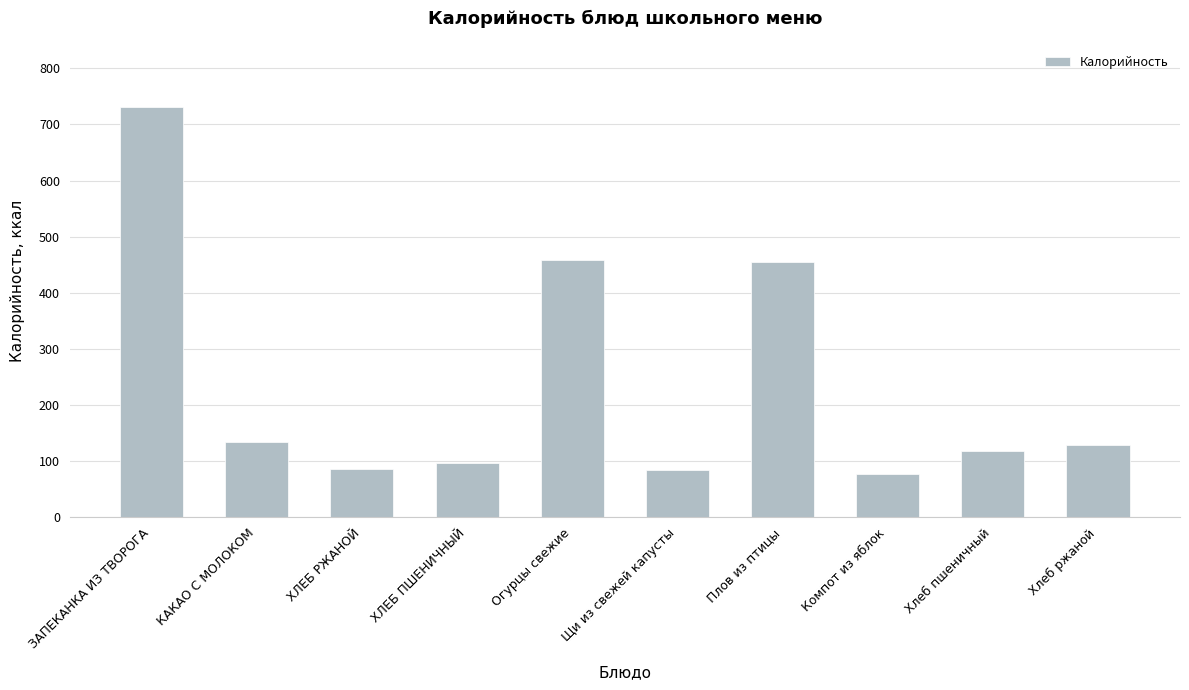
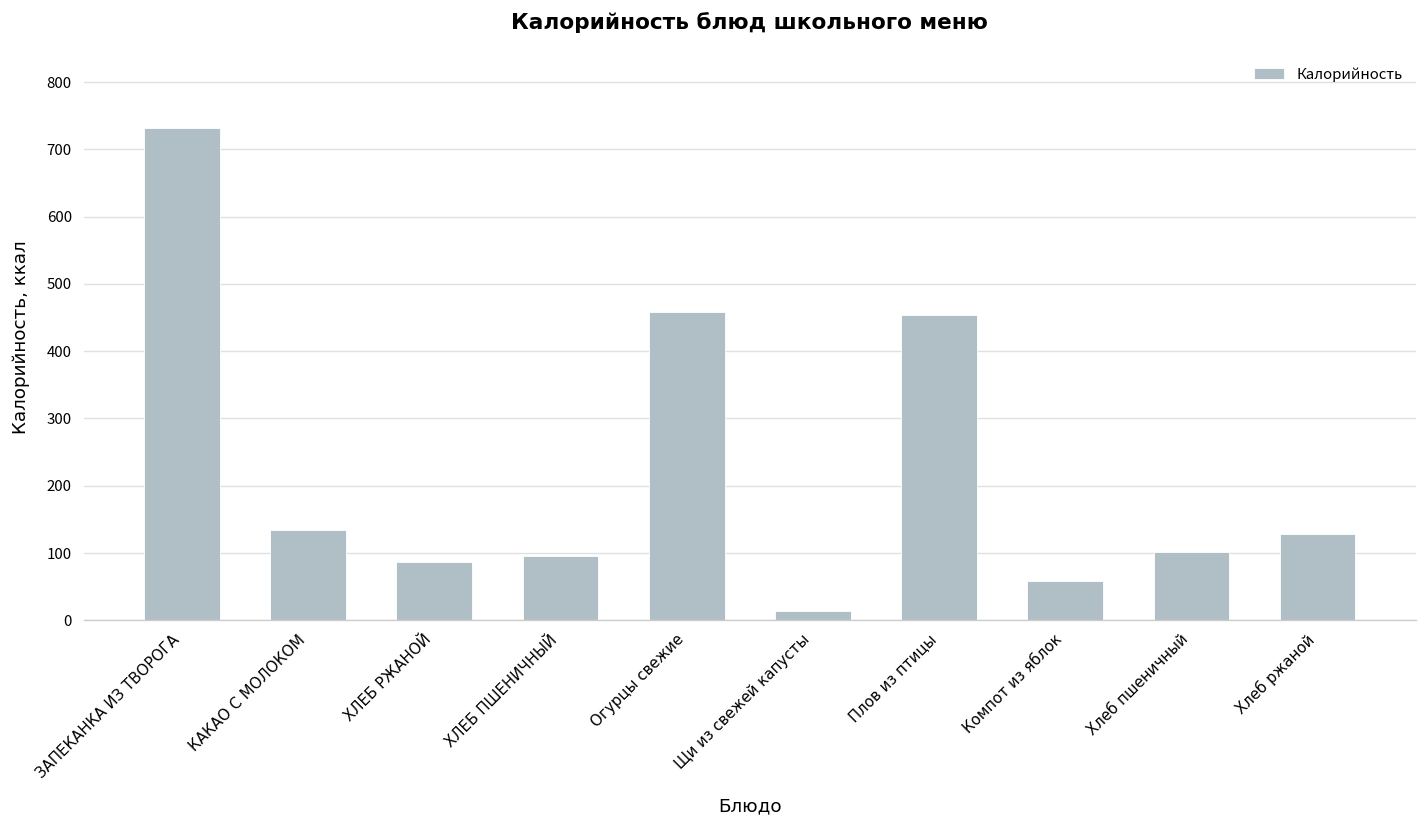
Щи из свежей капусты: 80 -> 10
Компот из яблок: 80 -> 60
Хлеб пшеничный: 120 -> 100
